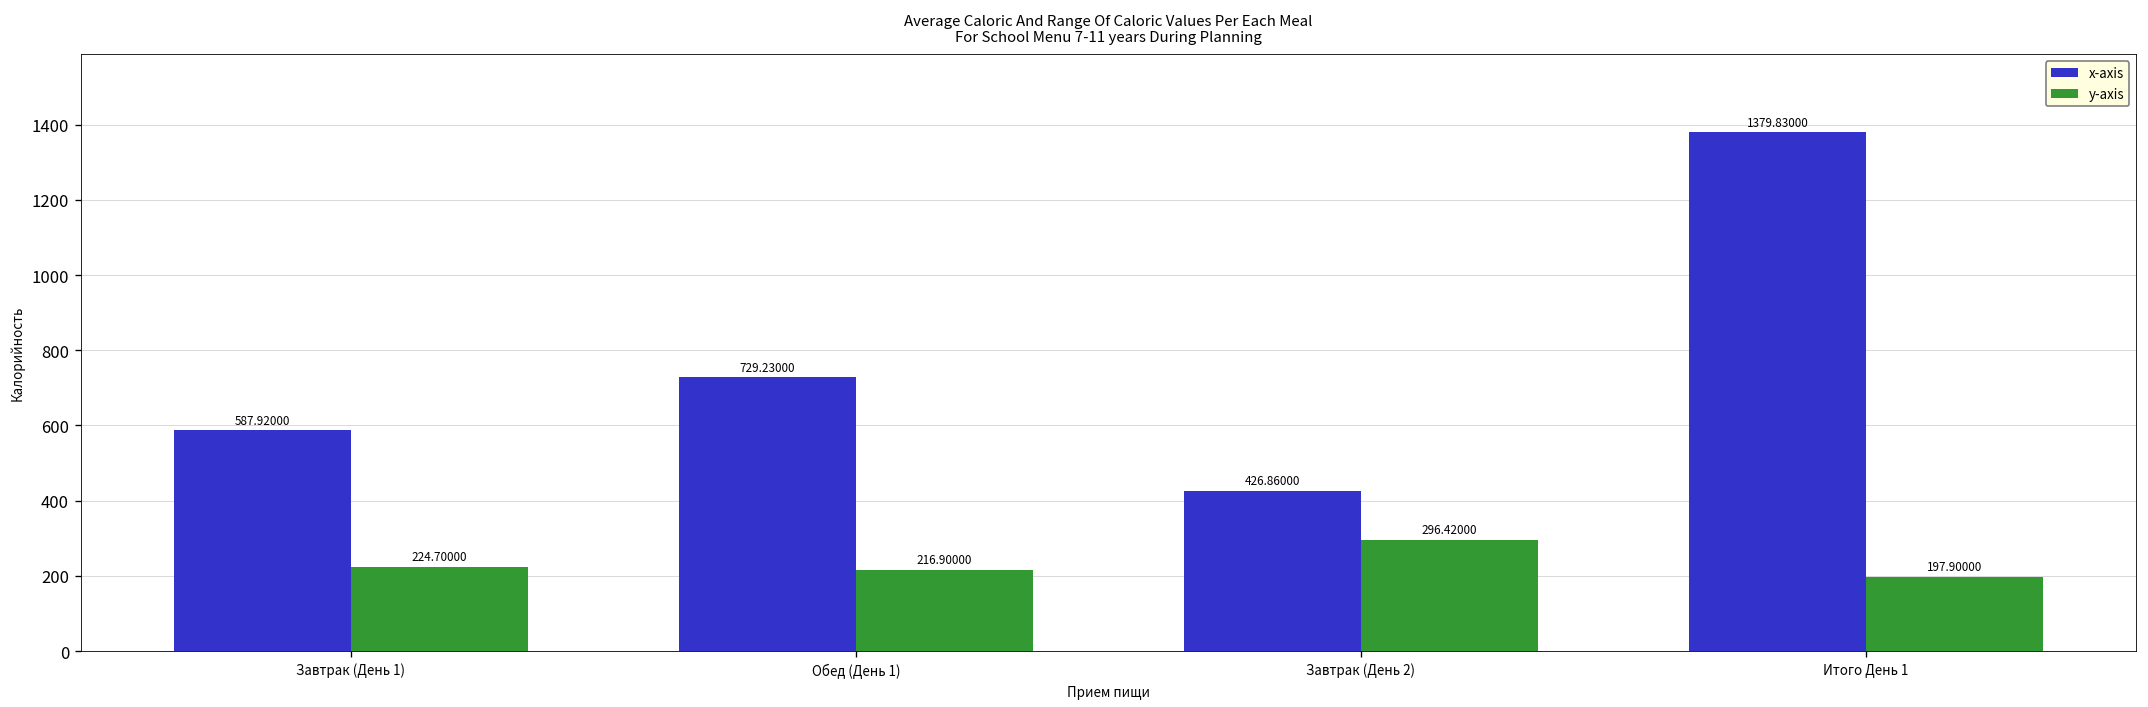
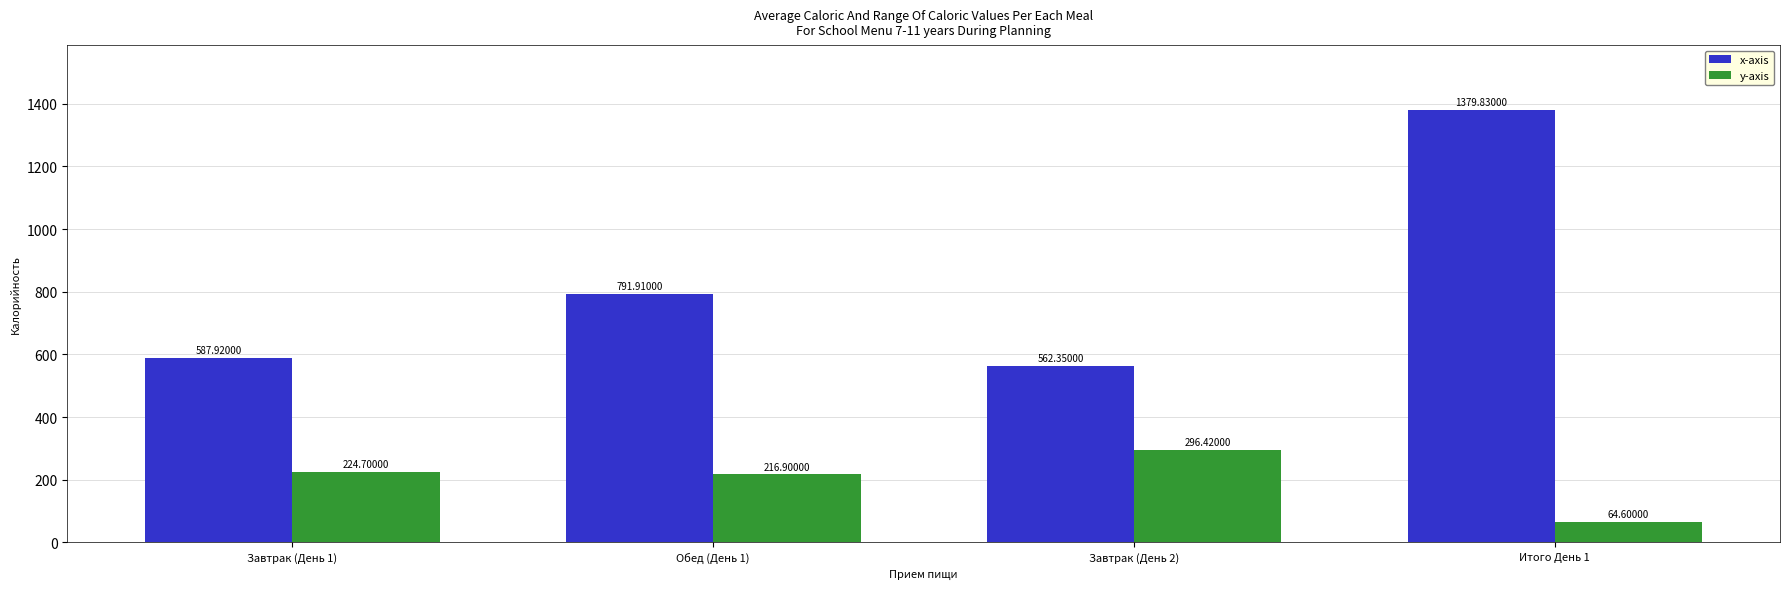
x-axis, Обед (День 1): 729.23000 -> 791.91000
x-axis, Завтрак (День 2): 426.86000 -> 562.35000
y-axis, Итого День 1: 197.90000 -> 64.60000
